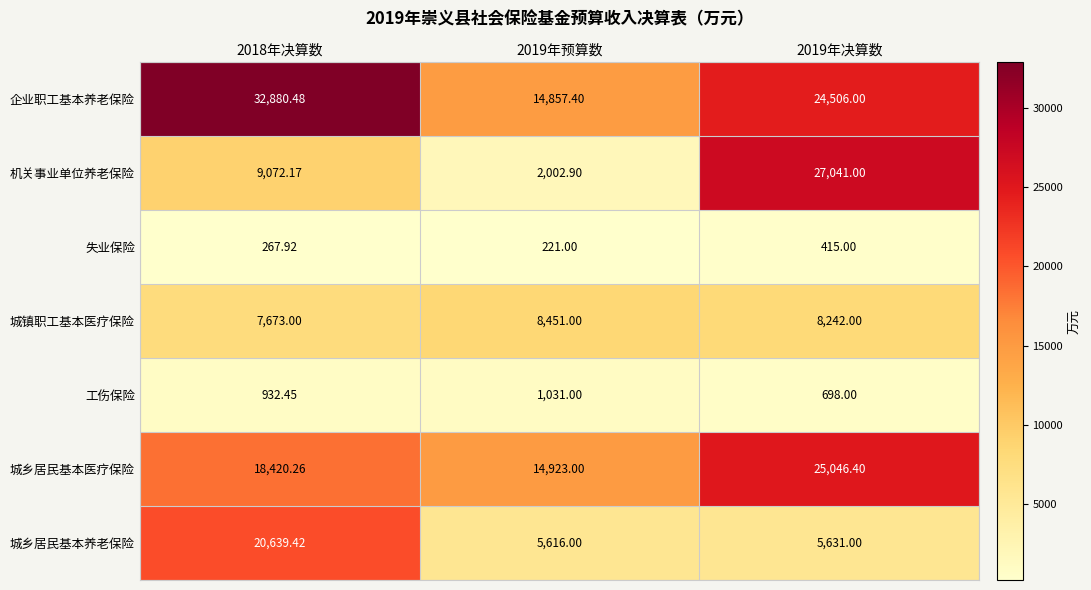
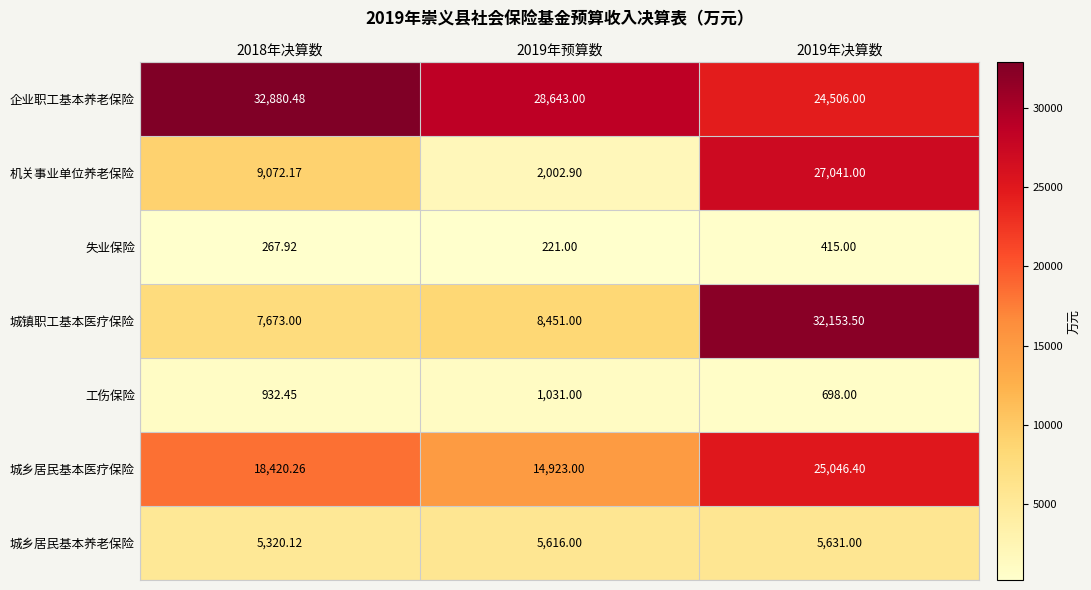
企业职工基本养老保险, 2019年预算数: 14,857.40 -> 28,643.00
城镇职工基本医疗保险, 2019年决算数: 8,242.00 -> 32,153.50
城乡居民基本养老保险, 2018年决算数: 20,639.42 -> 5,320.12
